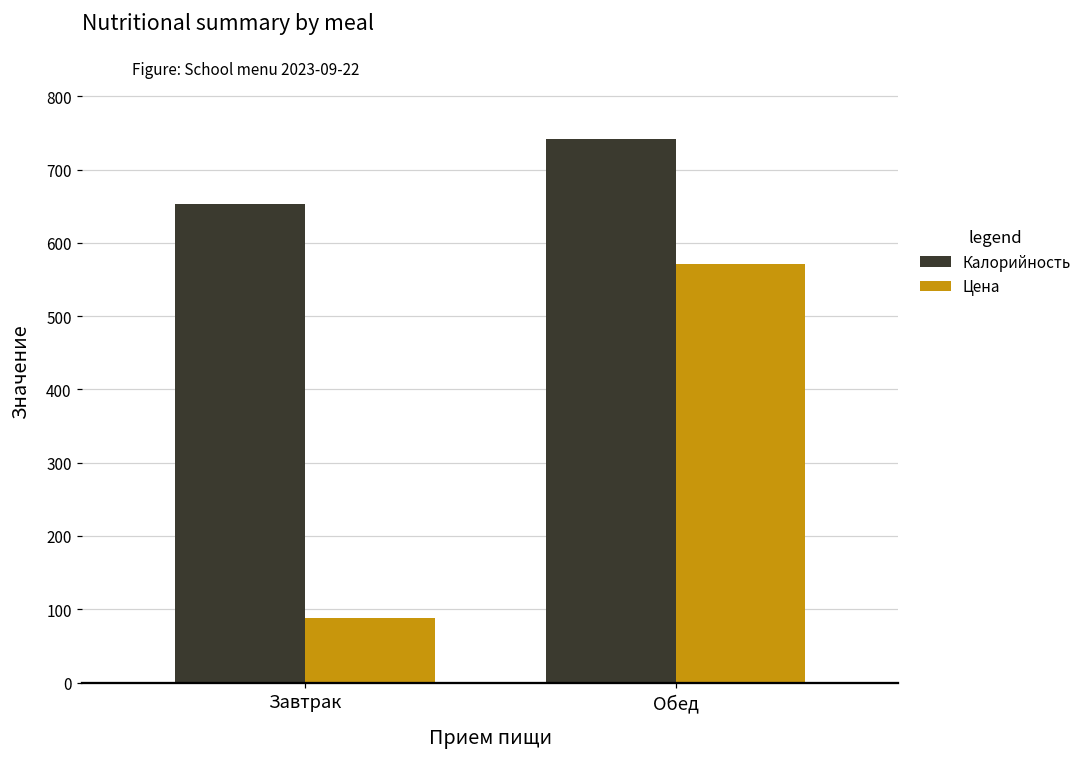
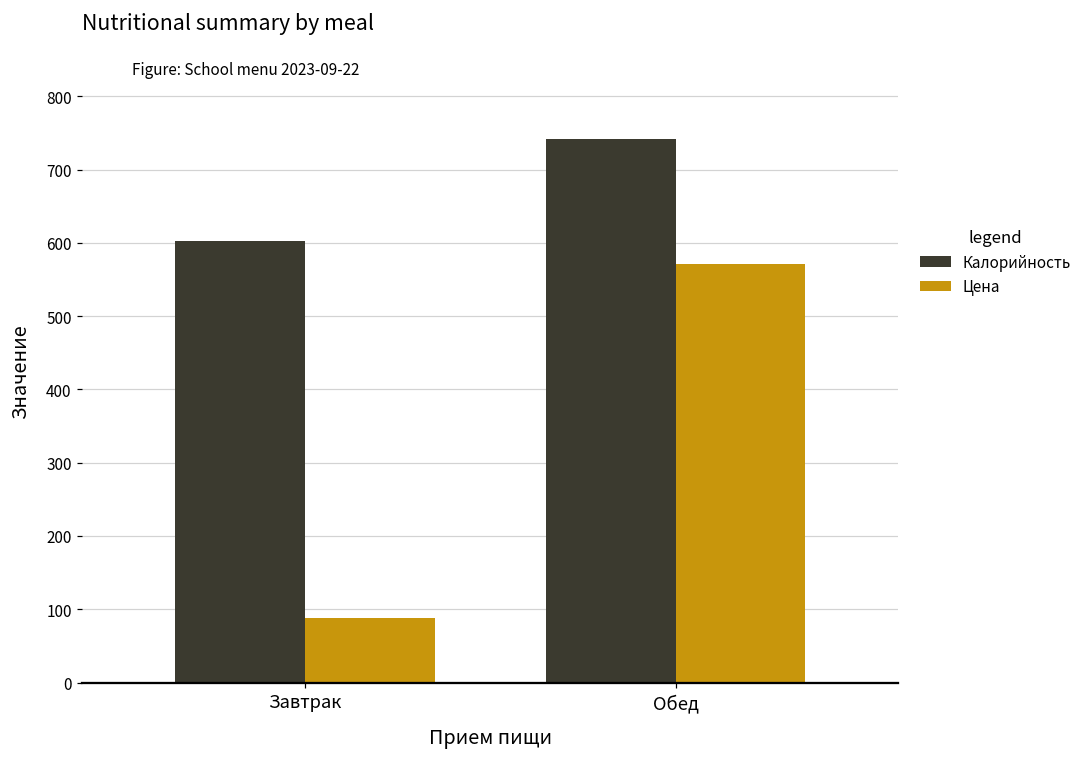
Калорийность, Завтрак: 650 -> 600
